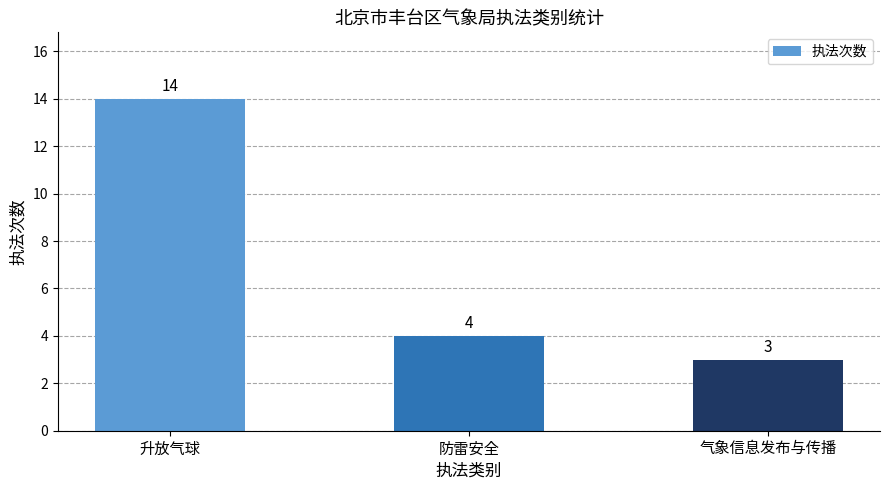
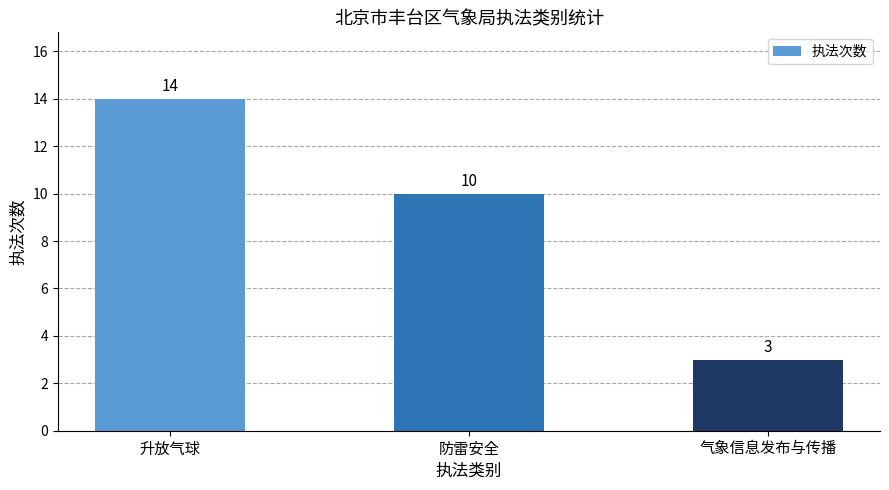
防雷安全: 4 -> 10
